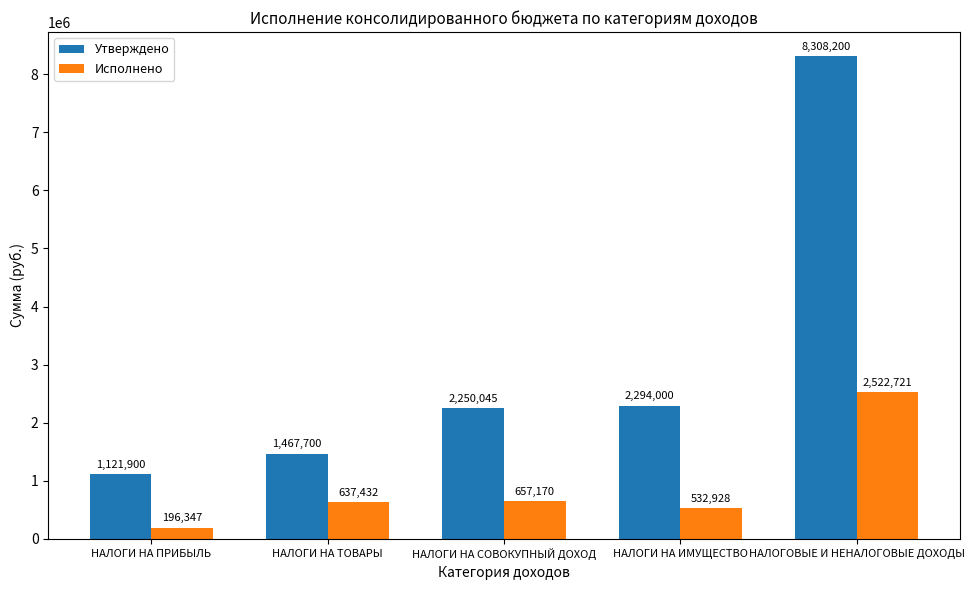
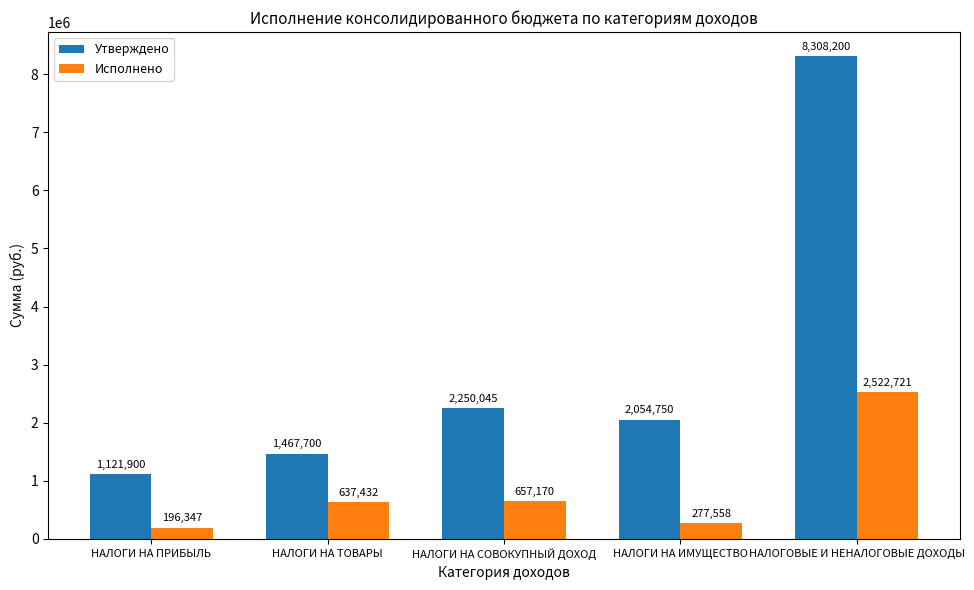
Утверждено, НАЛОГИ НА ИМУЩЕСТВО: 2,294,000 -> 2,054,750
Исполнено, НАЛОГИ НА ИМУЩЕСТВО: 532,928 -> 277,558
